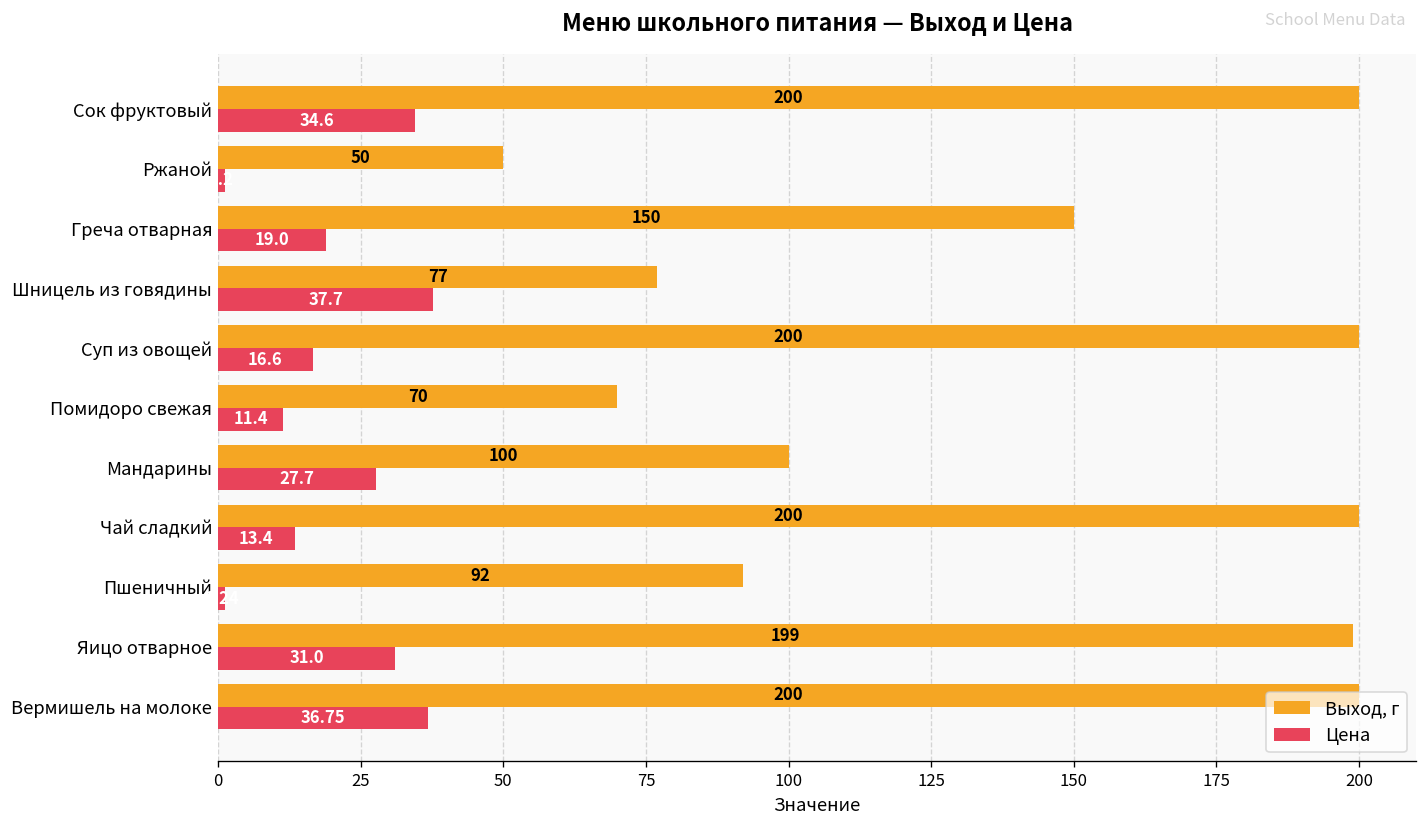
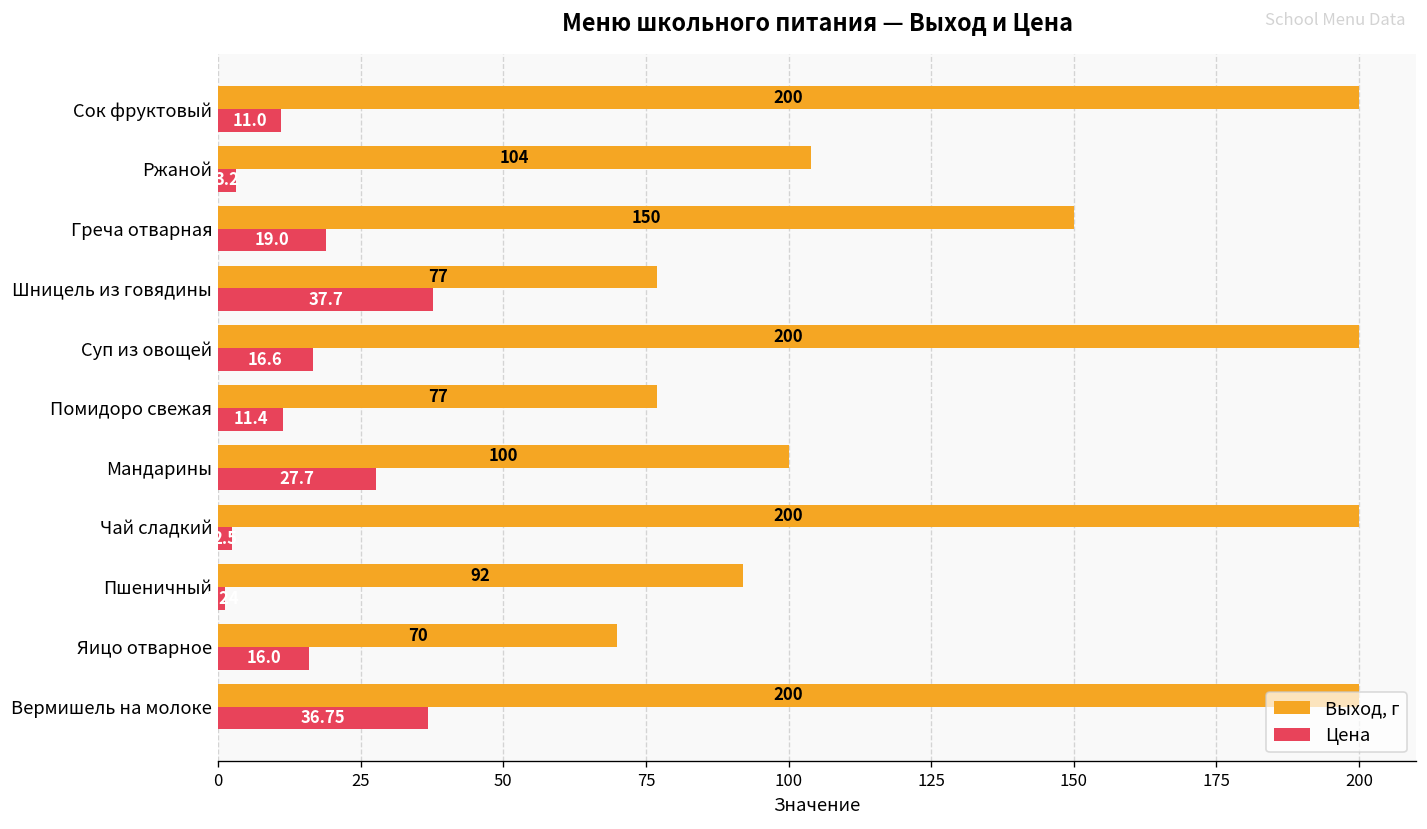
Цена, Сок фруктовый: 34.6 -> 11.0
Выход, г, Ржаной: 50 -> 104
Цена, Ржаной: 1 -> 3
Выход, г, Помидоро свежая: 70 -> 77
Цена, Чай сладкий: 13 -> 3
Выход, г, Яицо отварное: 199 -> 70
Цена, Яицо отварное: 31.0 -> 16.0
